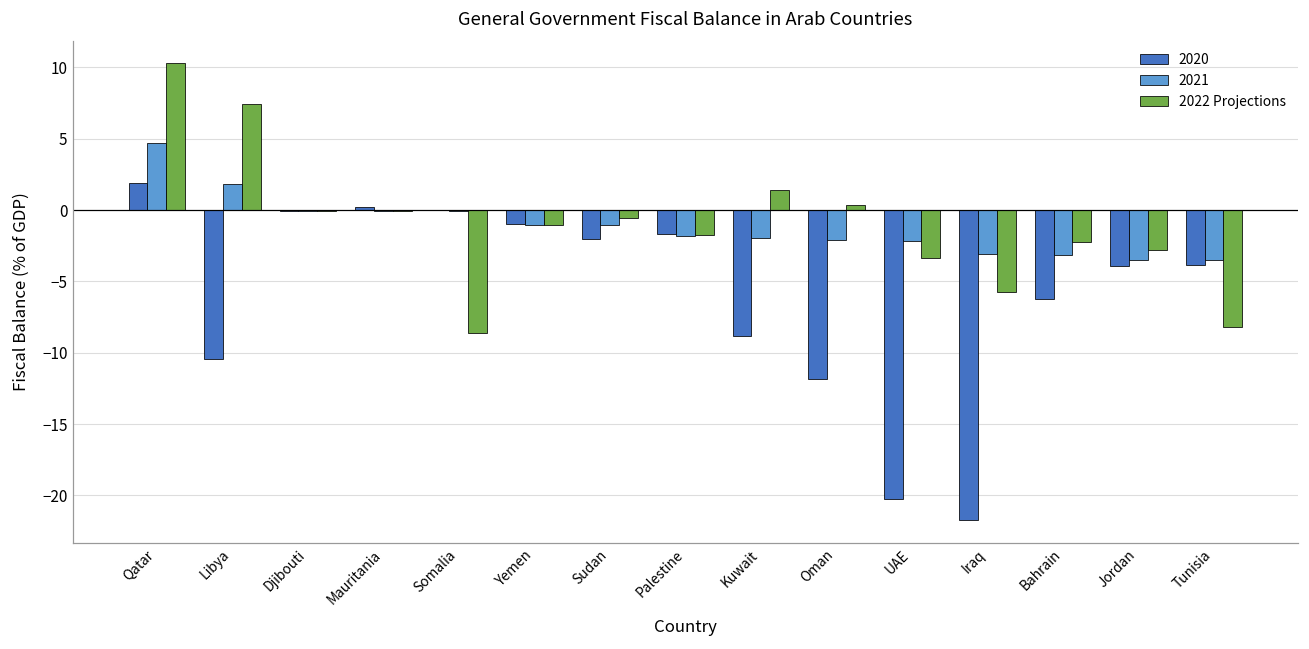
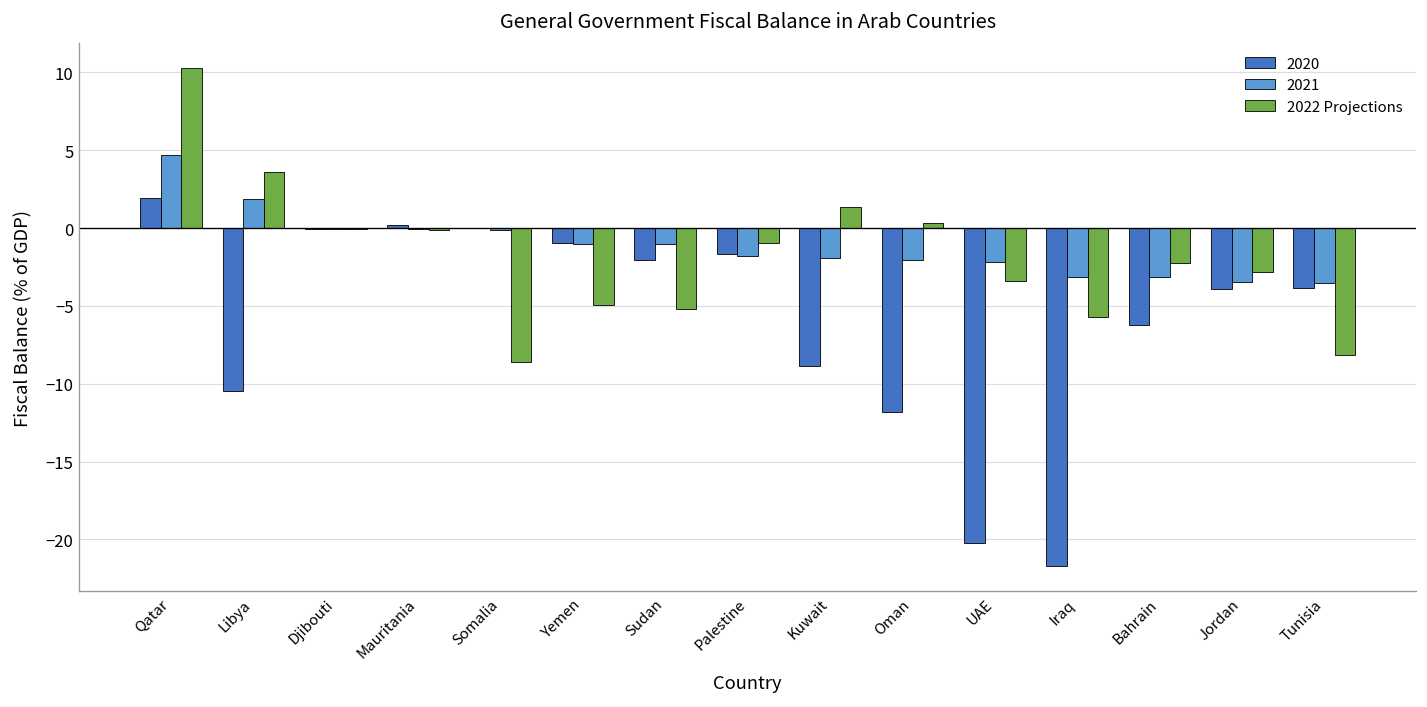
2022 Projections, Libya: 7.5 -> 3.6
2022 Projections, Yemen: -1.0 -> -4.9
2022 Projections, Sudan: -0.6 -> -5.2
2022 Projections, Palestine: -1.8 -> -1.0
